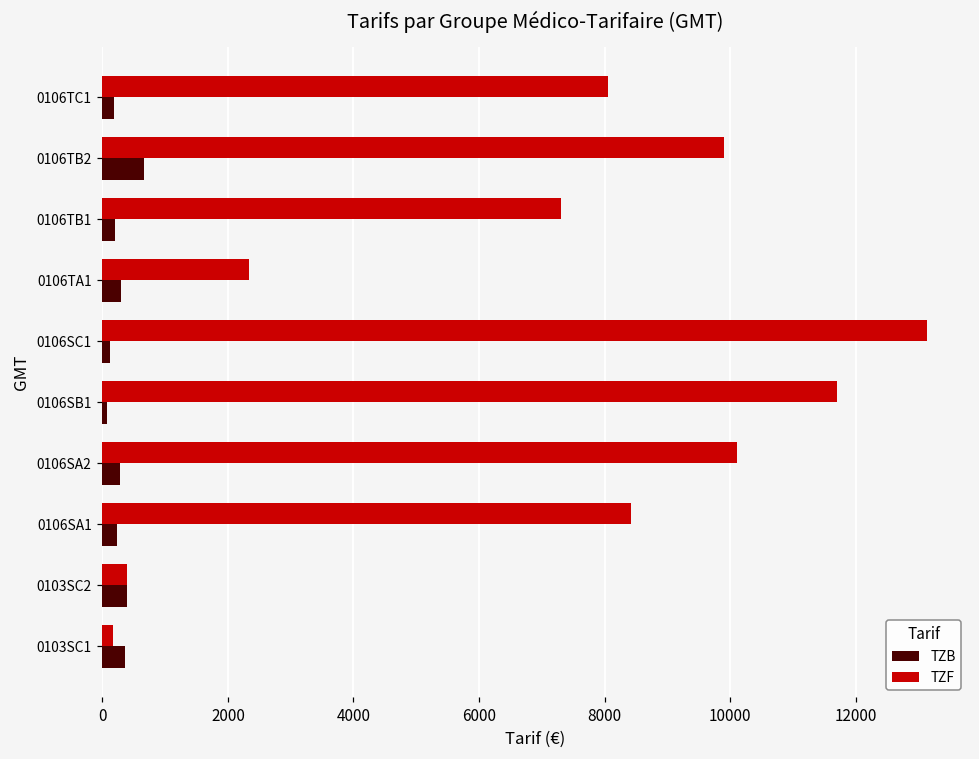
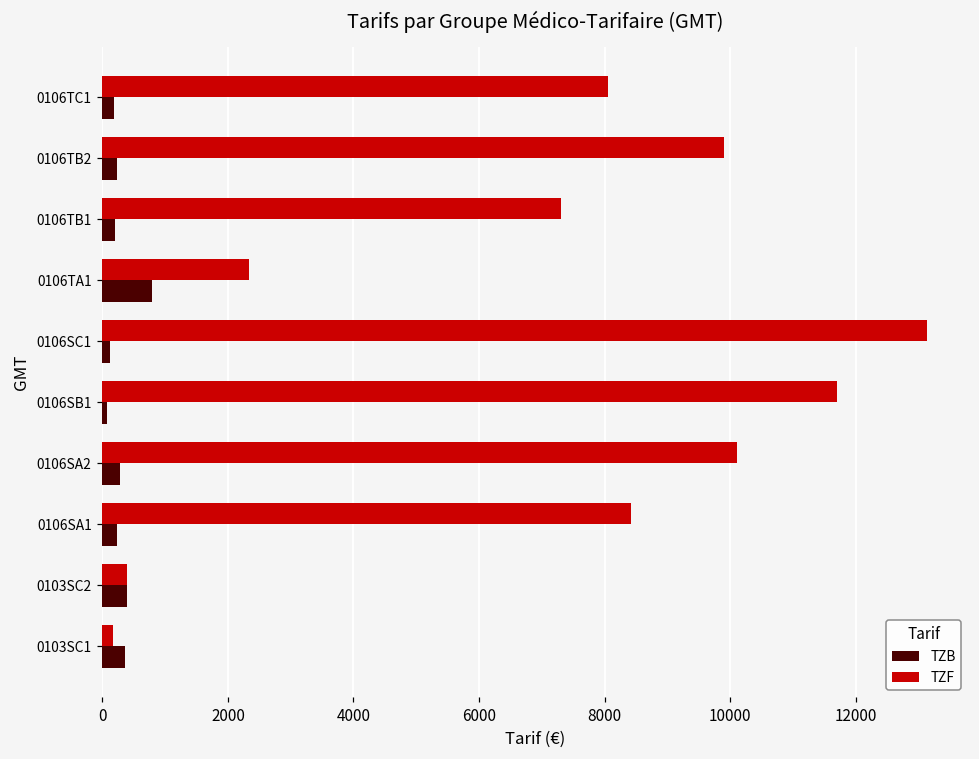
TZB, 0106TB2: 700 -> 200
TZB, 0106TA1: 300 -> 800
